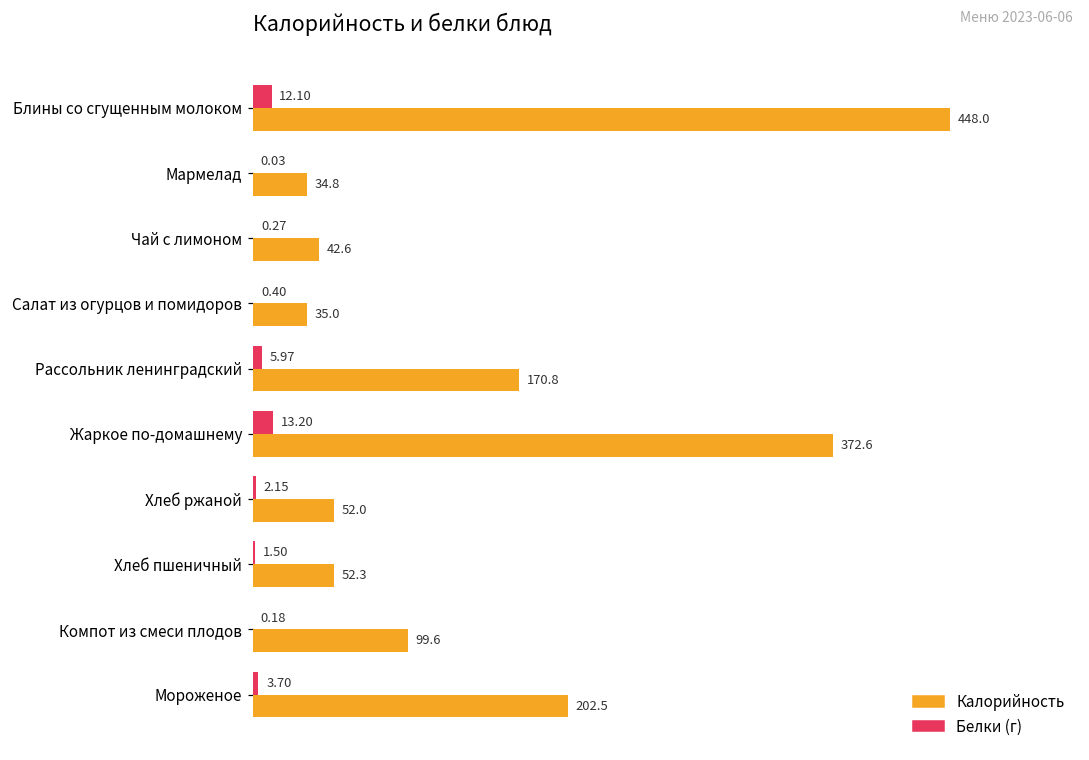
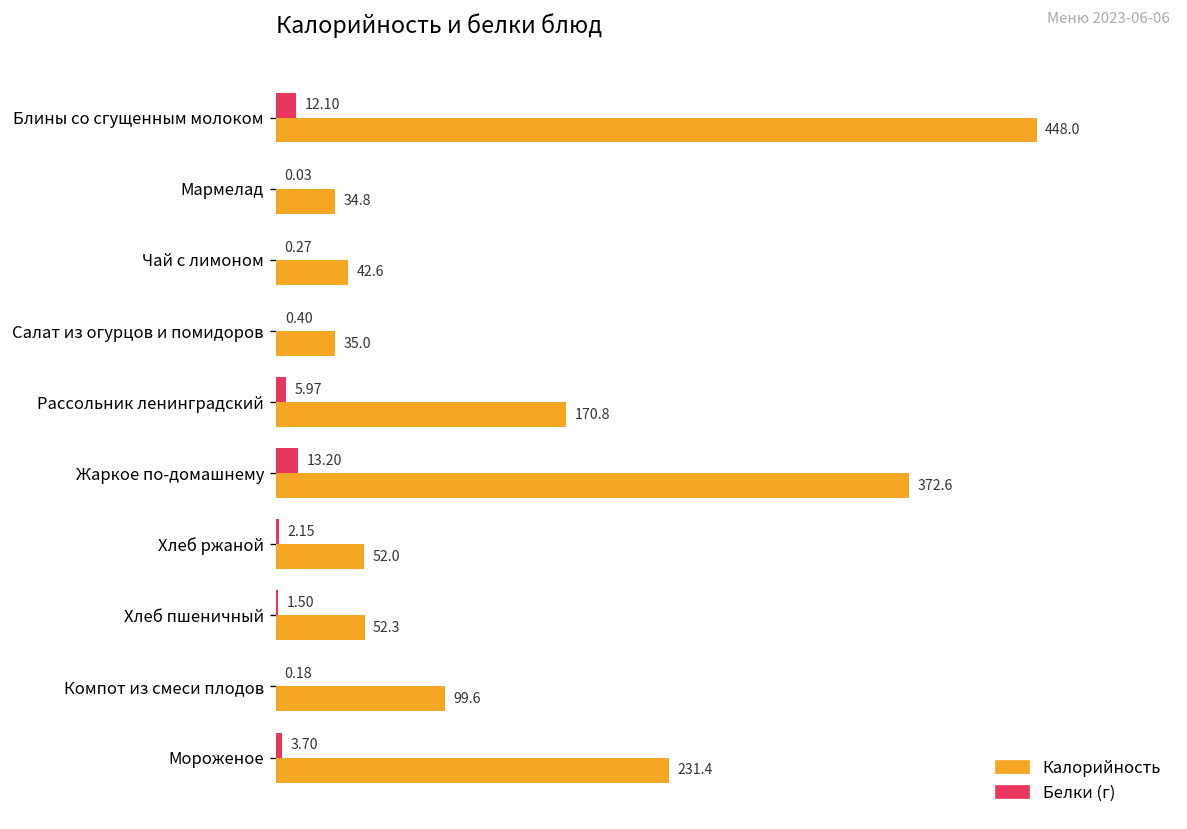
Калорийность, Мороженое: 202.5 -> 231.4
